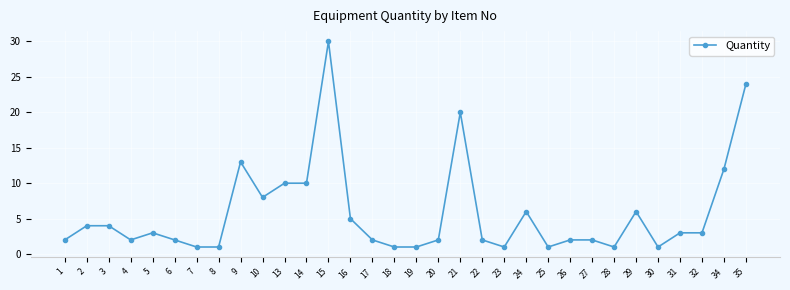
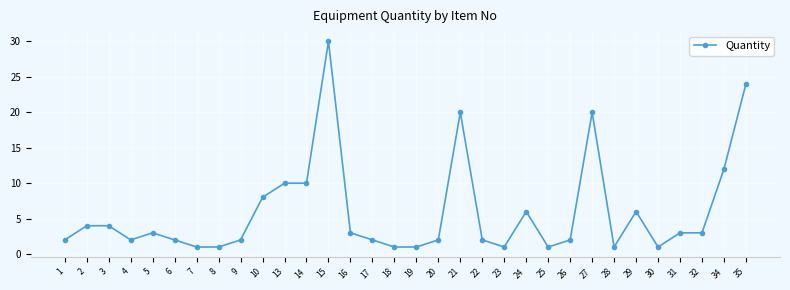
9: 13 -> 2
16: 5 -> 3
27: 2 -> 20
